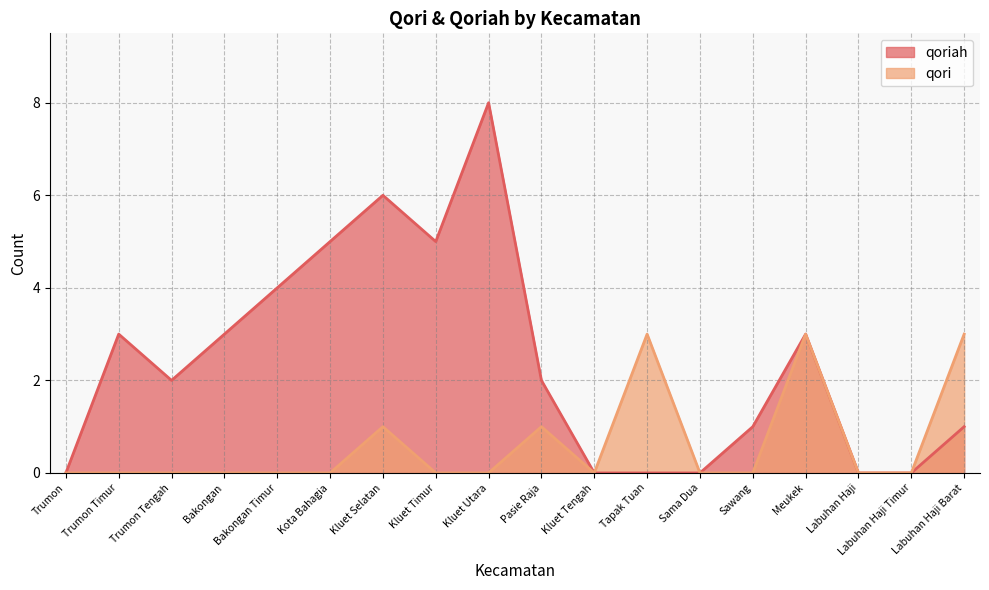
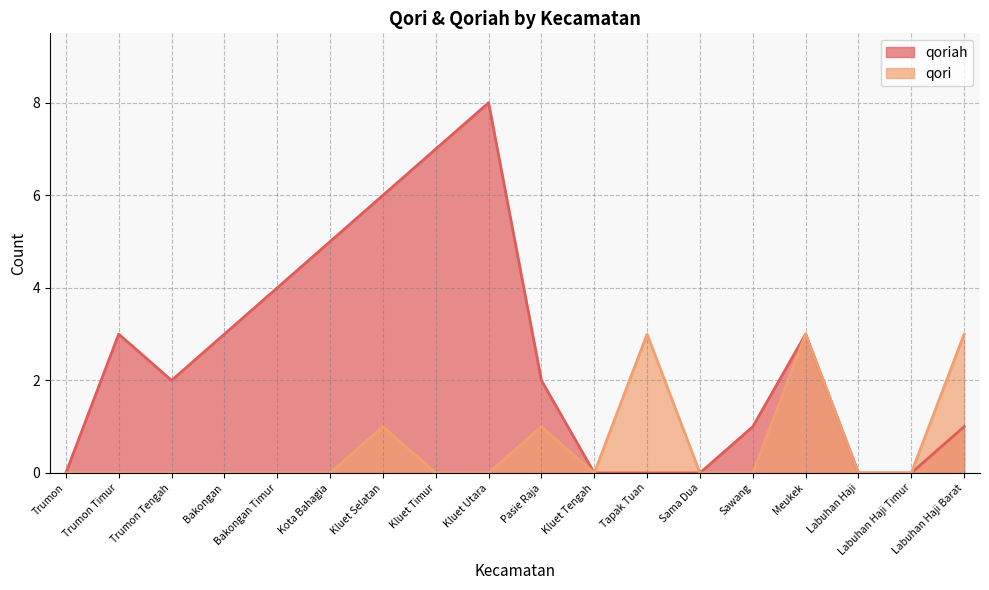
qoriah, Kluet Timur: 5 -> 7
